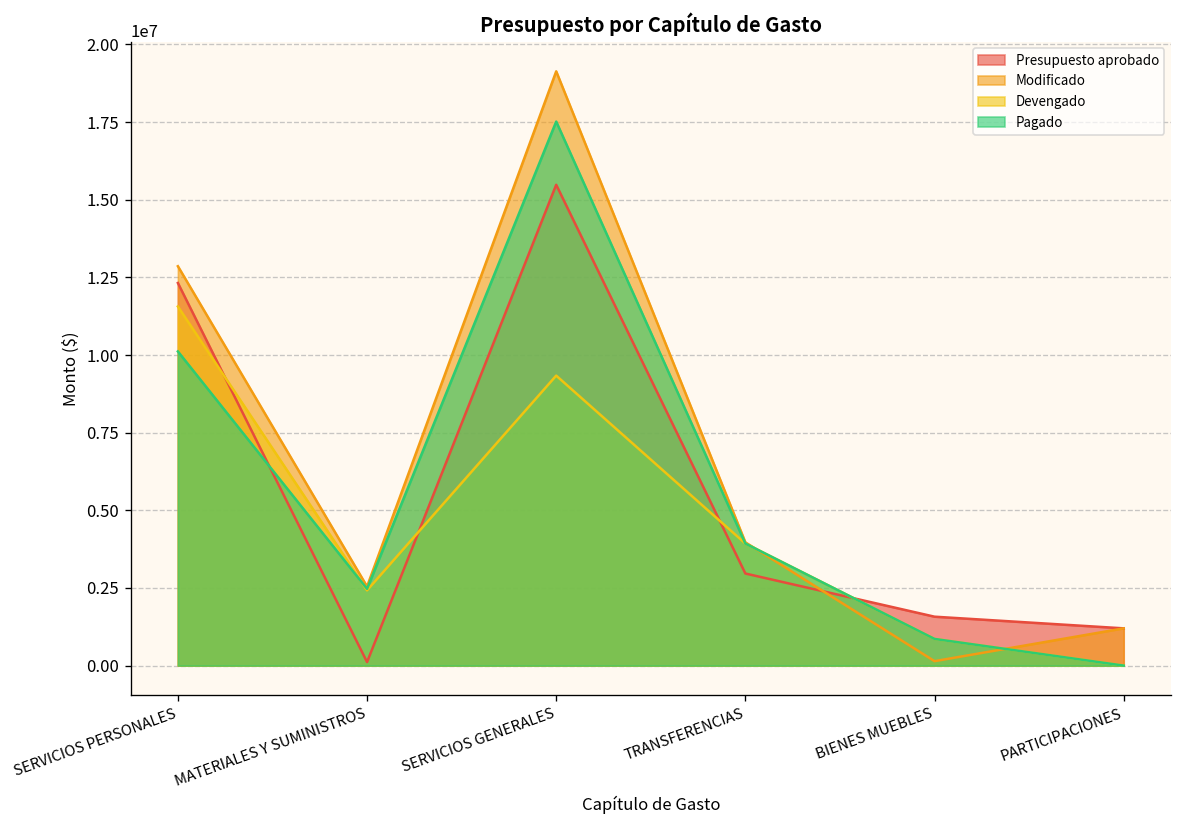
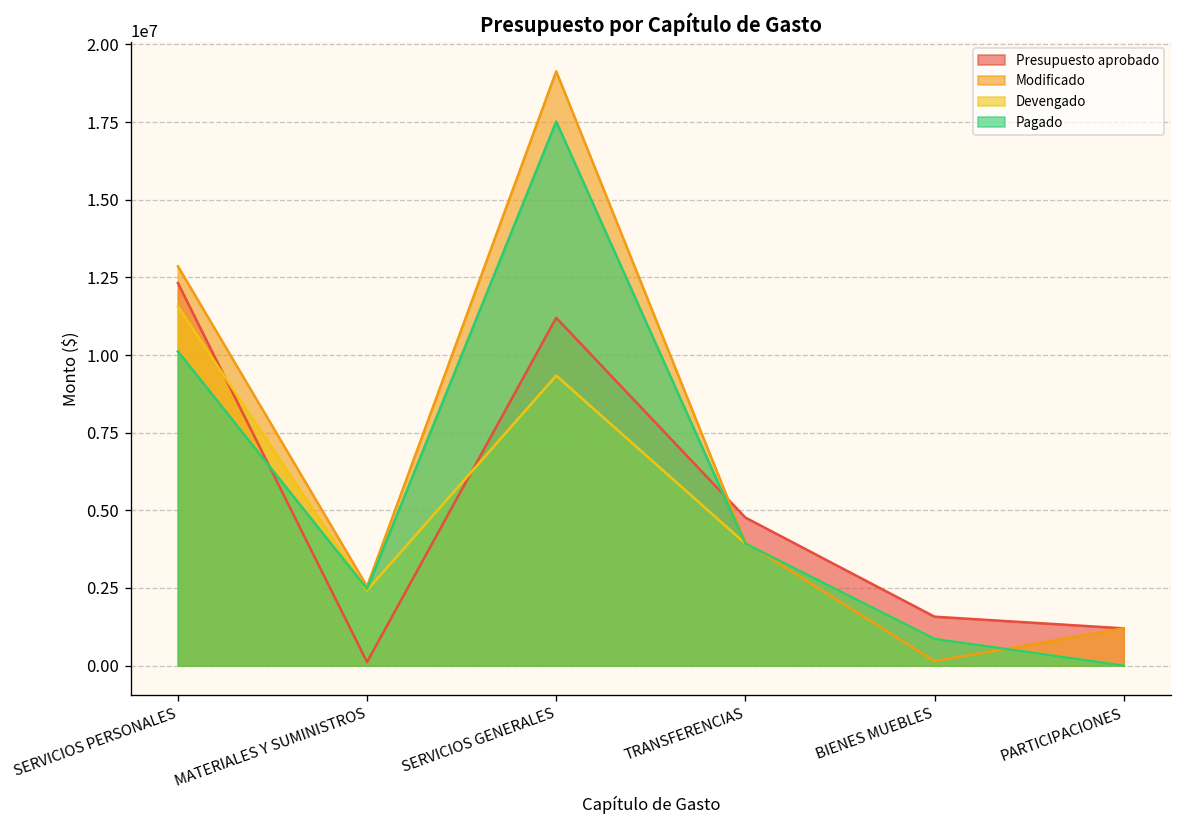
Presupuesto aprobado, SERVICIOS GENERALES: 15500000 -> 11200000
Presupuesto aprobado, TRANSFERENCIAS: 3000000 -> 4800000
